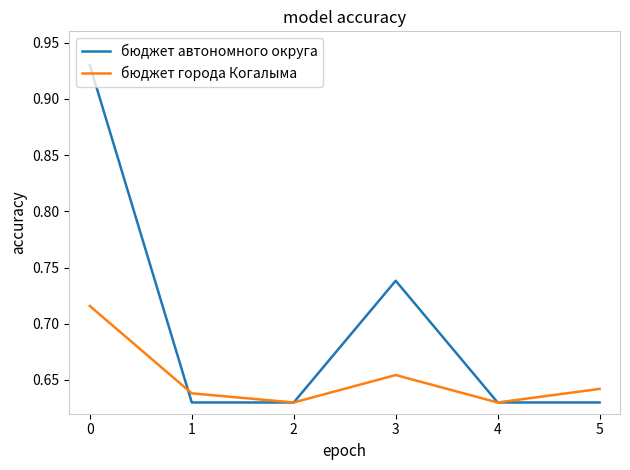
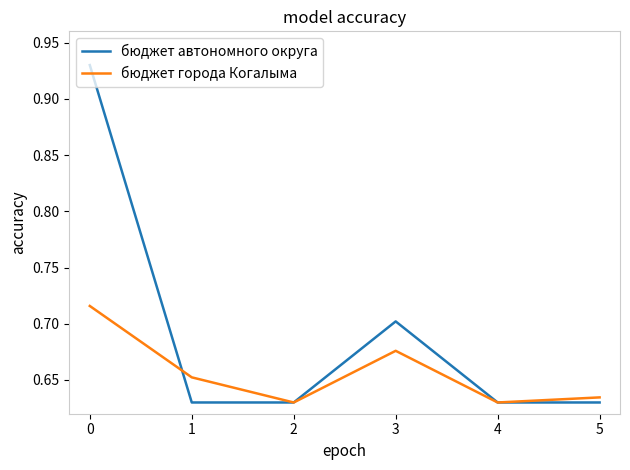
бюджет города Когалыма, 1: 0.638 -> 0.652
бюджет автономного округа, 3: 0.738 -> 0.702
бюджет города Когалыма, 3: 0.654 -> 0.676
бюджет города Когалыма, 5: 0.642 -> 0.635
